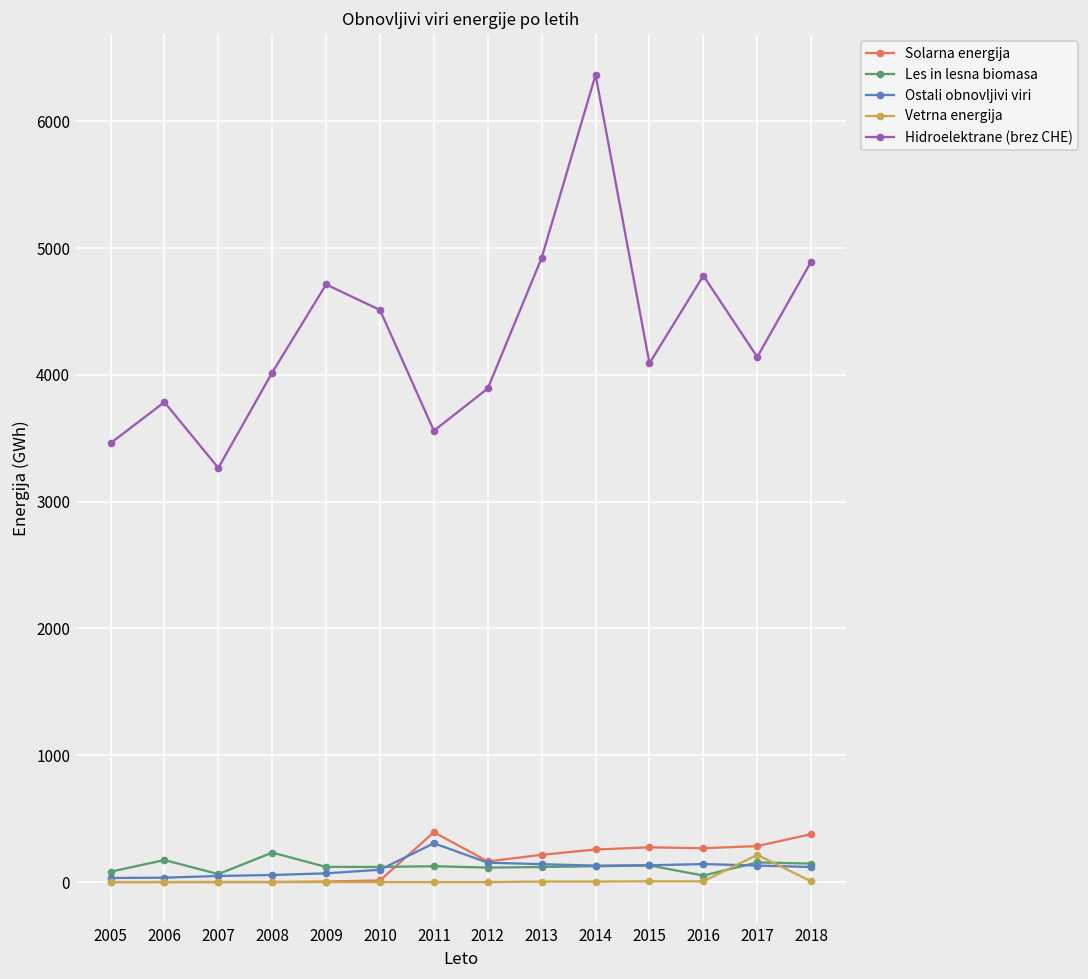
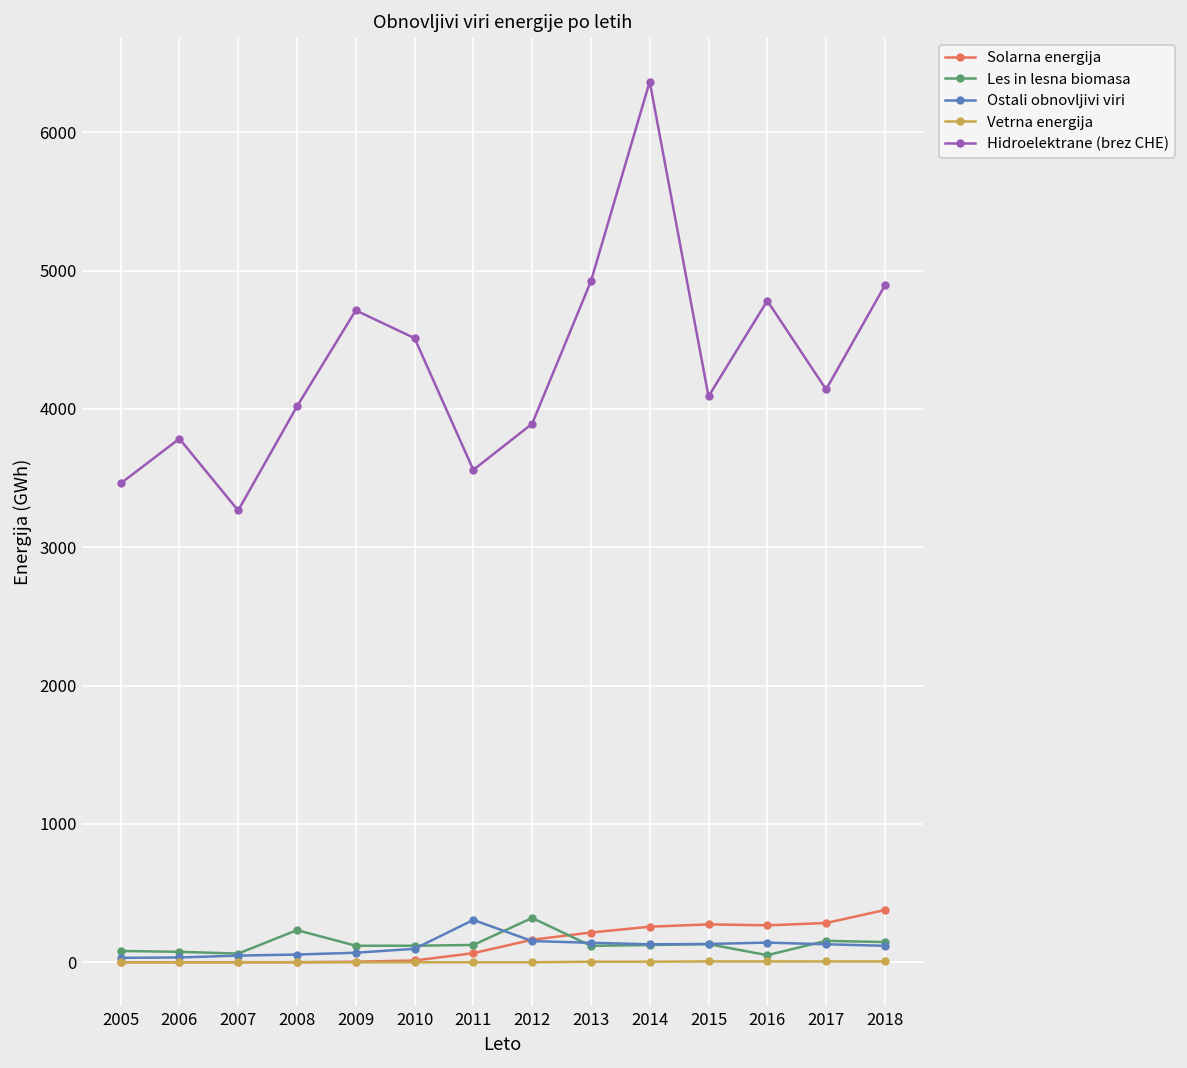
Les in lesna biomasa, 2006: 170 -> 80
Solarna energija, 2011: 390 -> 70
Les in lesna biomasa, 2012: 110 -> 320
Vetrna energija, 2017: 210 -> 10
